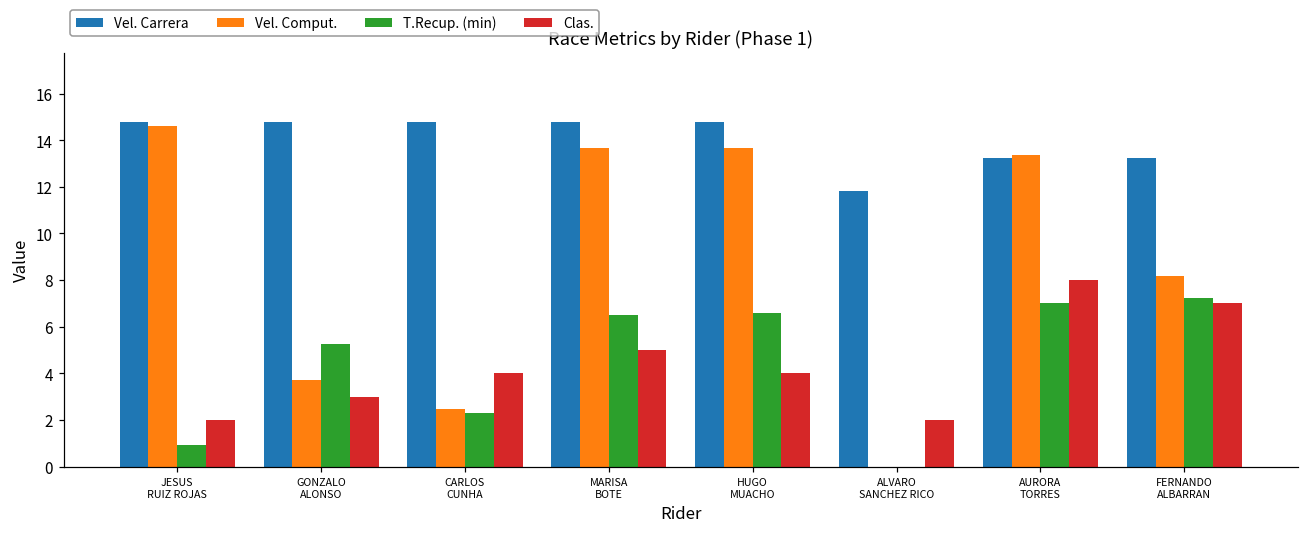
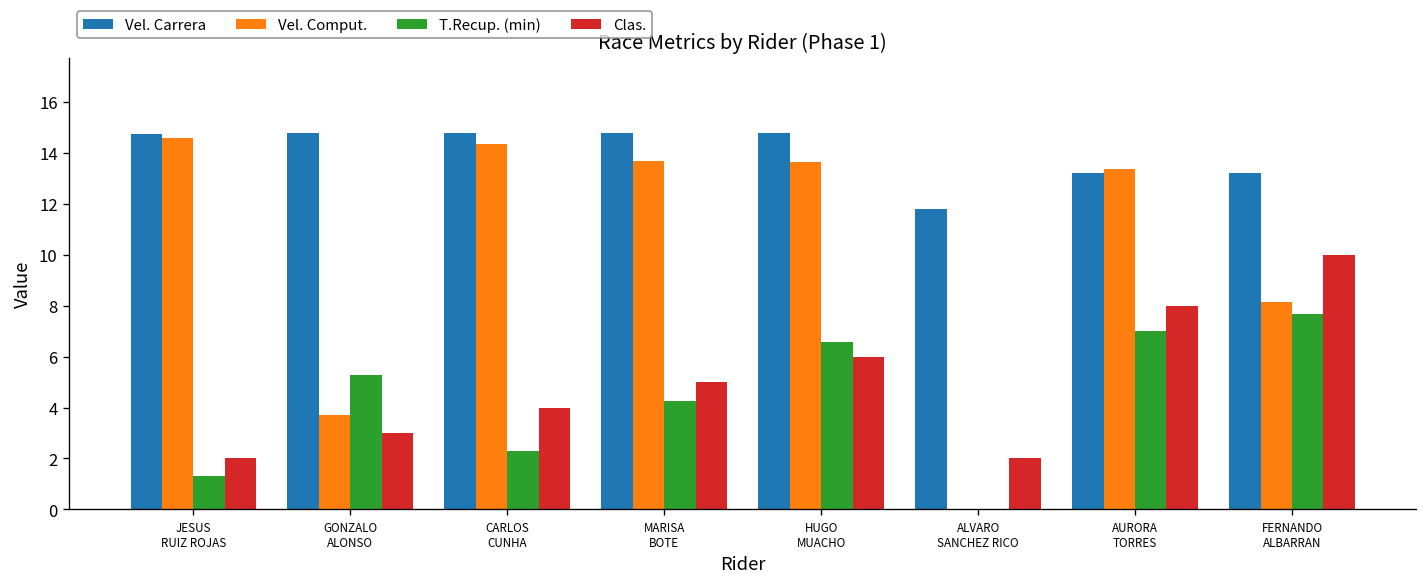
T.Recup. (min), JESUS RUIZ ROJAS: 0.9 -> 1.3
Vel. Comput., CARLOS CUNHA: 2.5 -> 14.4
T.Recup. (min), MARISA BOTE: 6.5 -> 4.3
Clas., HUGO MUACHO: 4 -> 6
T.Recup. (min), FERNANDO ALBARRAN: 7.2 -> 7.7
Clas., FERNANDO ALBARRAN: 7 -> 10
